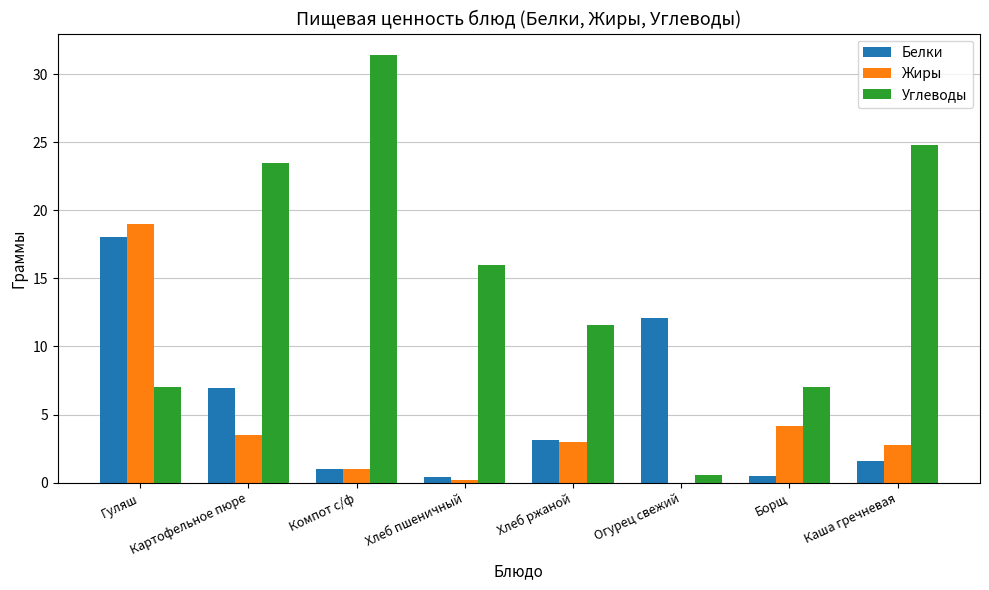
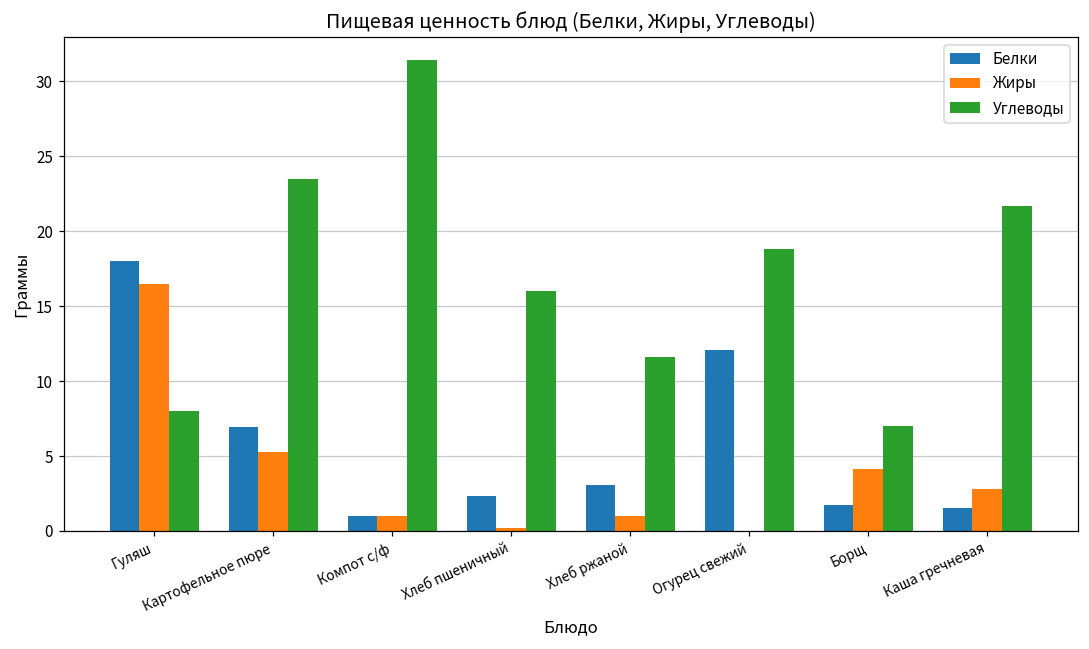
Жиры, Гуляш: 19.0 -> 16.5
Углеводы, Гуляш: 7 -> 8
Жиры, Картофельное пюре: 3.5 -> 5.3
Белки, Хлеб пшеничный: 0.4 -> 2.3
Жиры, Хлеб ржаной: 3 -> 1
Углеводы, Огурец свежий: 0.6 -> 18.8
Белки, Борщ: 0.5 -> 1.7
Углеводы, Каша гречневая: 24.8 -> 21.7
